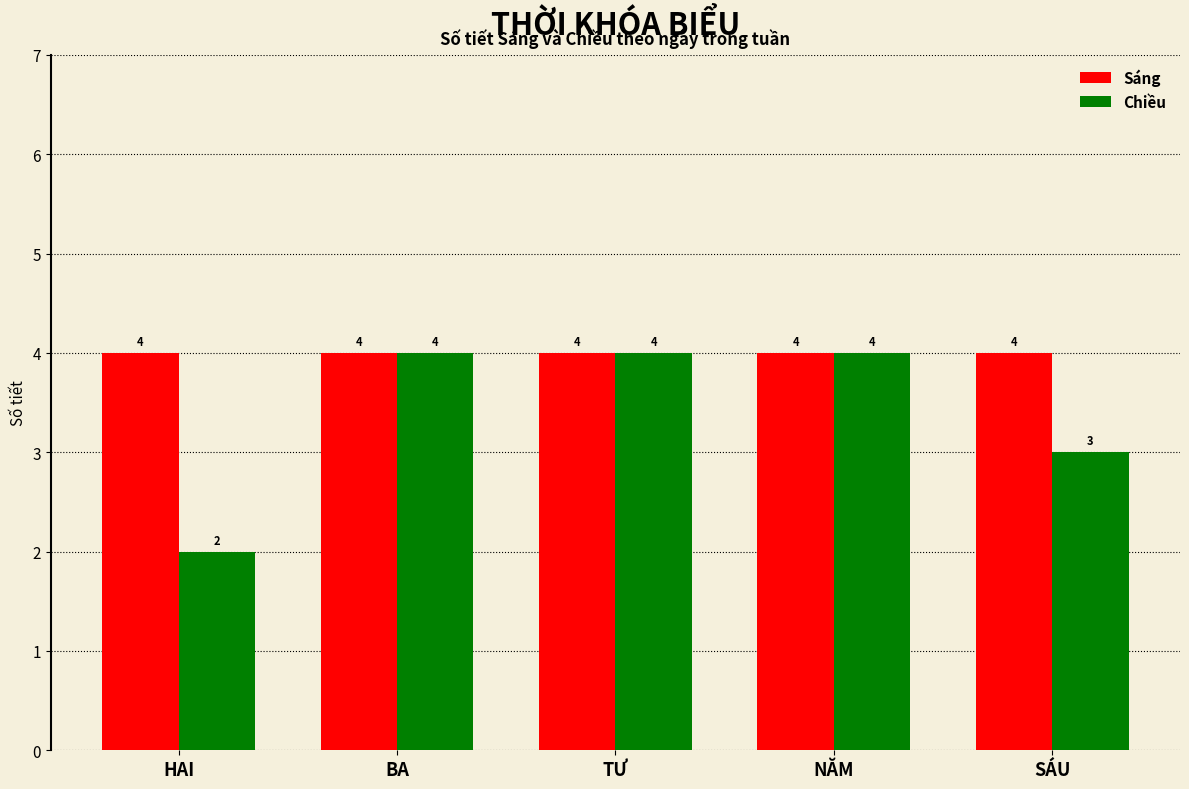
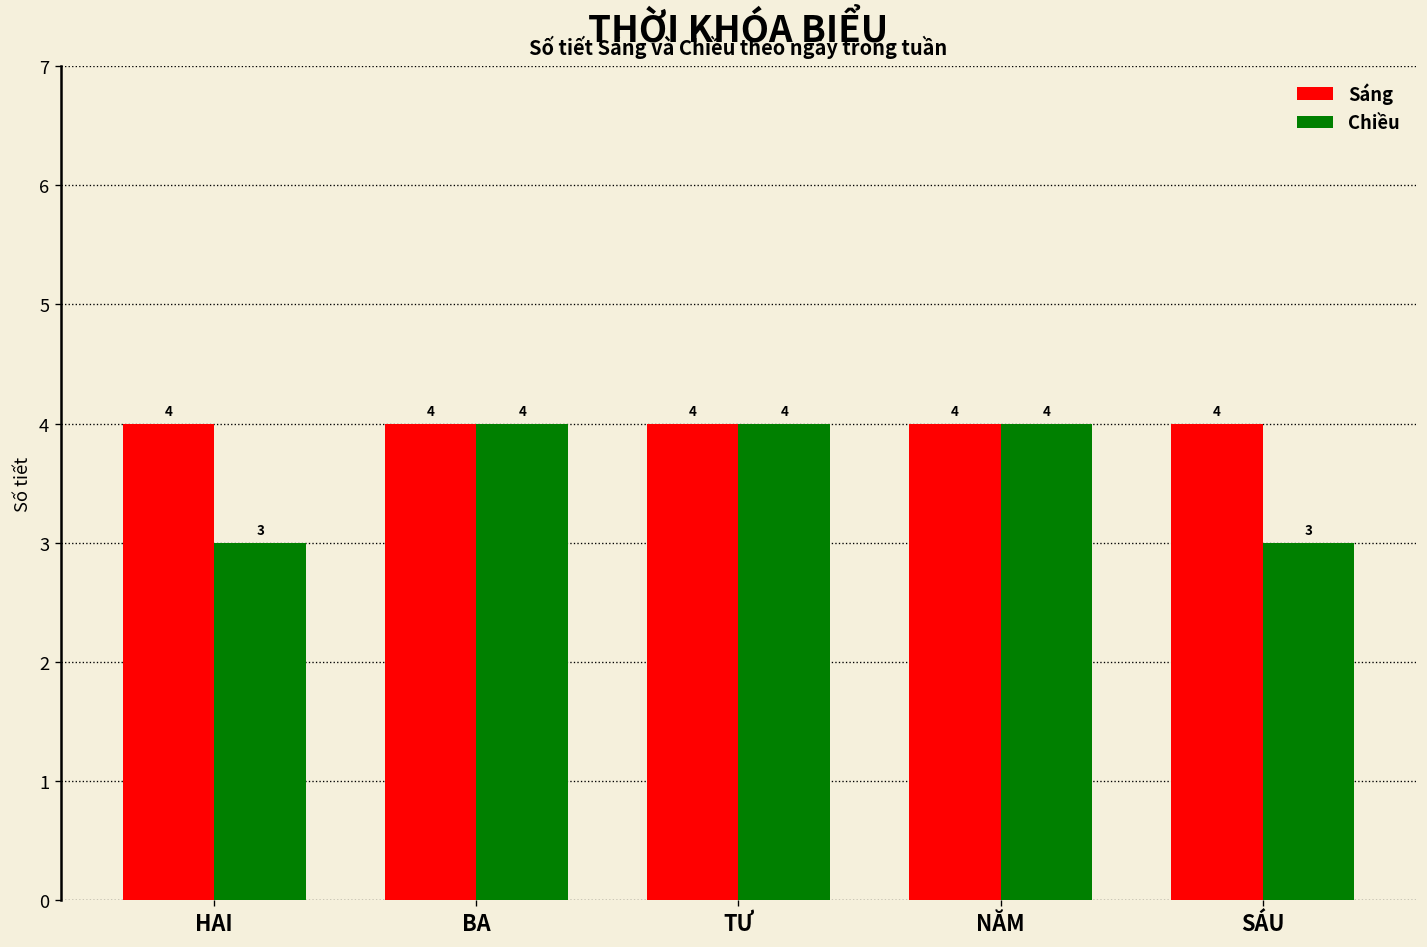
Chiều, HAI: 2 -> 3
